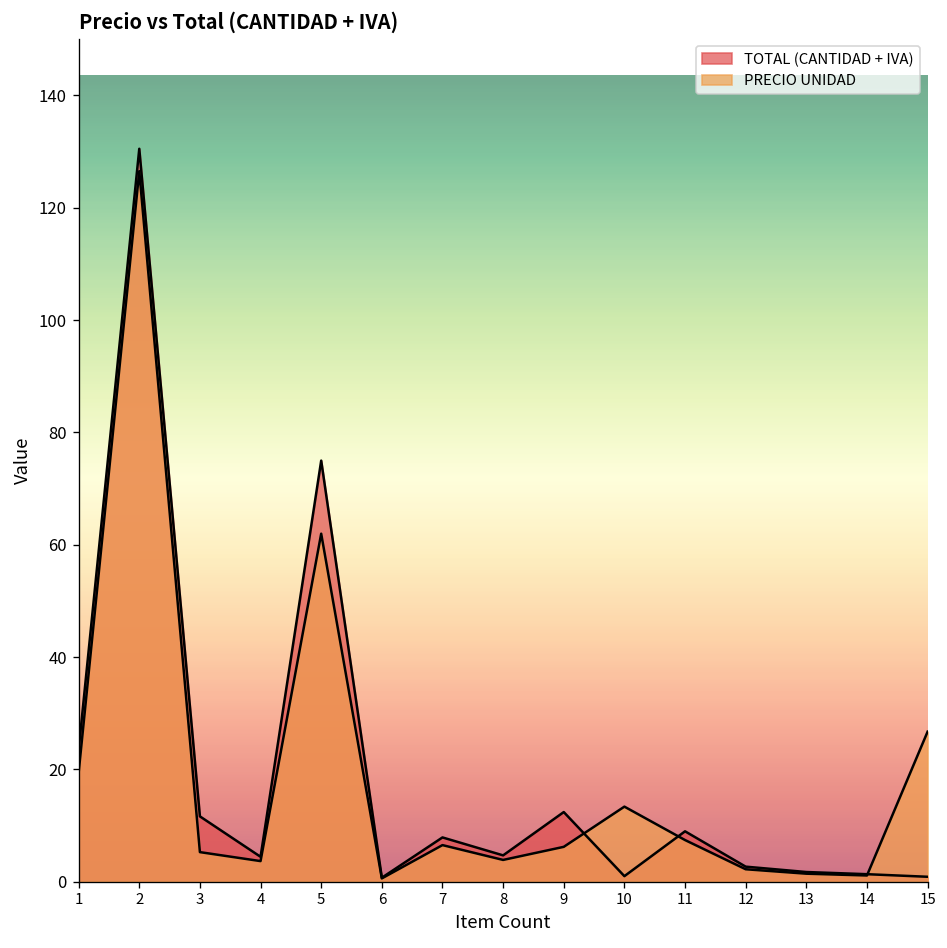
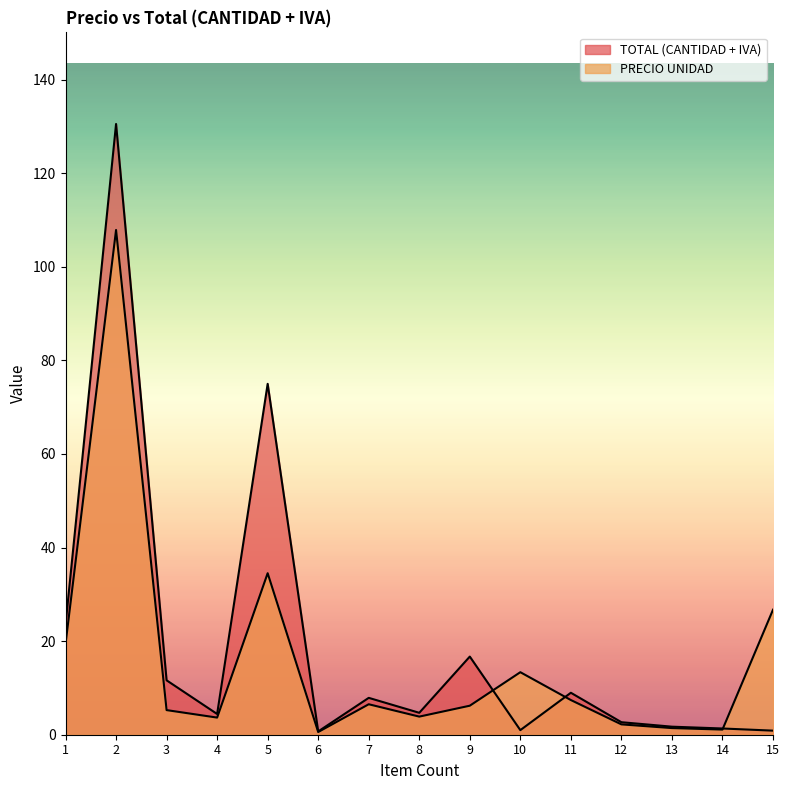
PRECIO UNIDAD, 2: 127 -> 108
PRECIO UNIDAD, 5: 62 -> 35
TOTAL (CANTIDAD + IVA), 9: 12 -> 17
